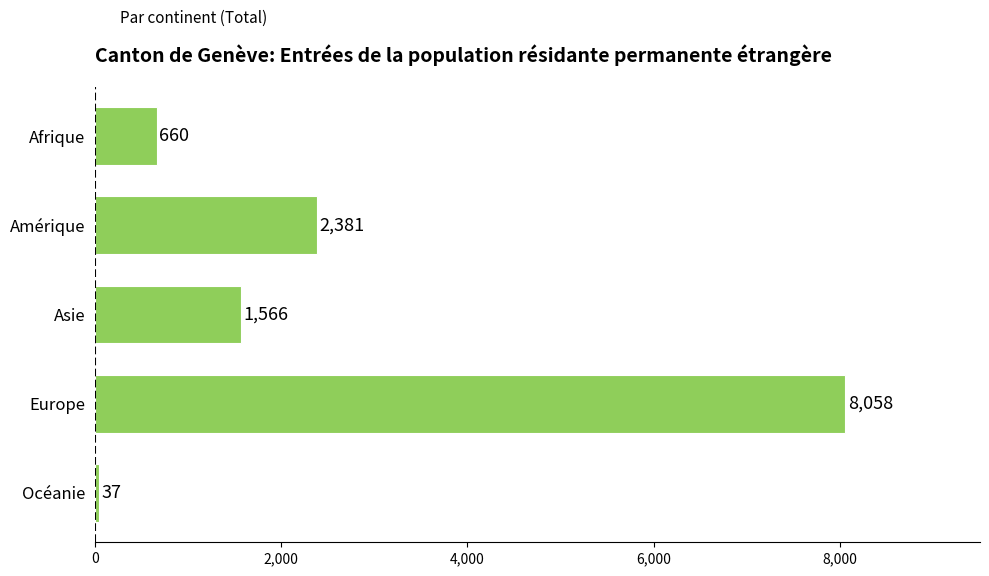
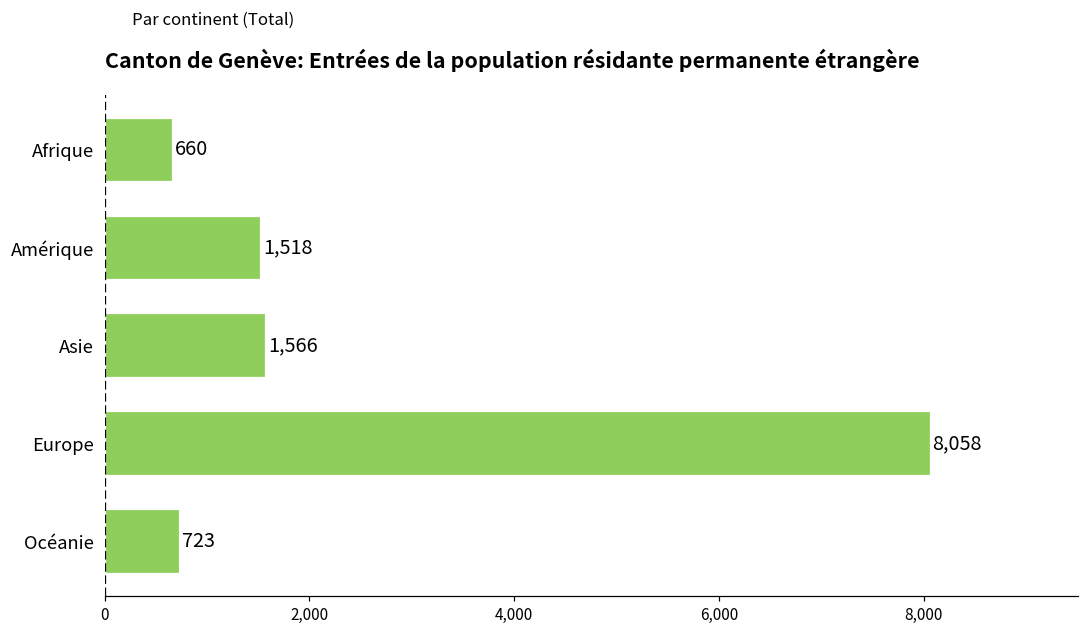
Amérique: 2,381 -> 1,518
Océanie: 37 -> 723
